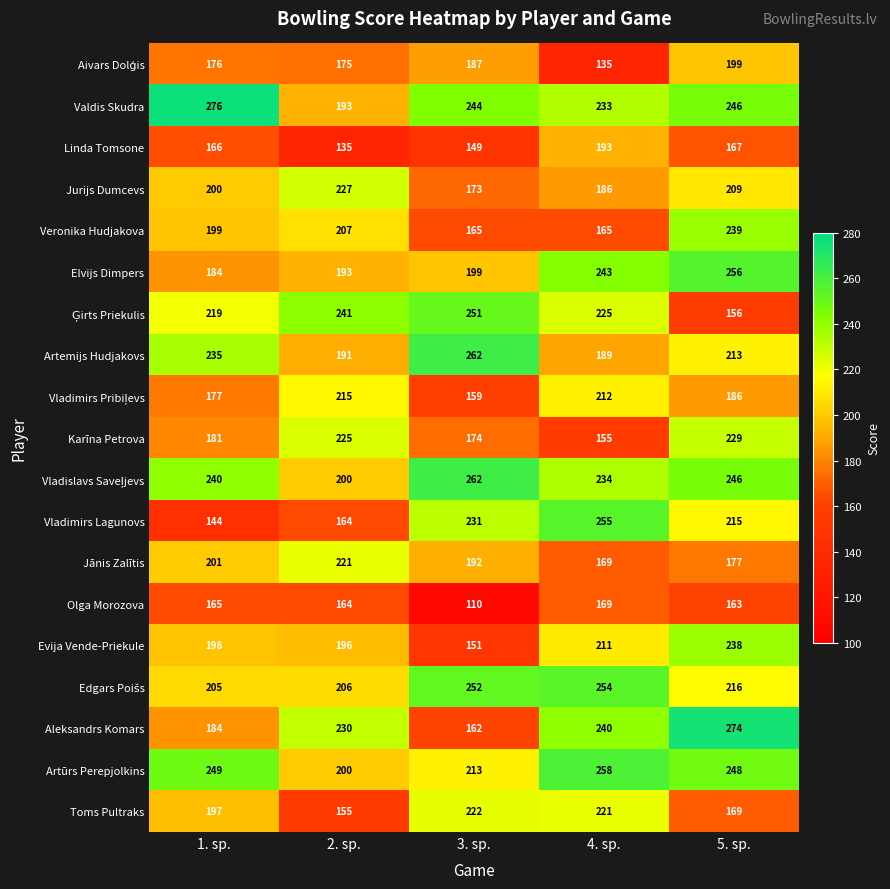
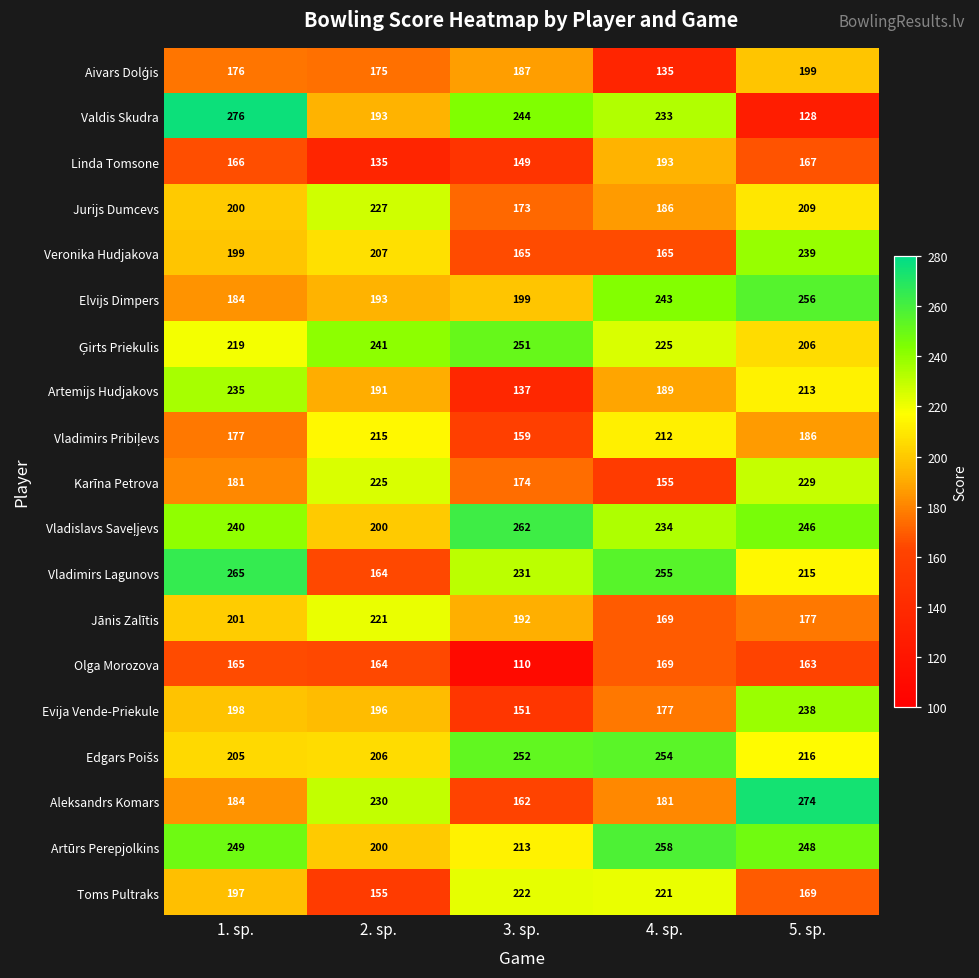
Valdis Skudra, 5. sp.: 246 -> 128
Ģirts Priekulis, 5. sp.: 156 -> 206
Artemijs Hudjakovs, 3. sp.: 262 -> 137
Vladimirs Lagunovs, 1. sp.: 144 -> 265
Evija Vende-Priekule, 4. sp.: 211 -> 177
Aleksandrs Komars, 4. sp.: 240 -> 181
